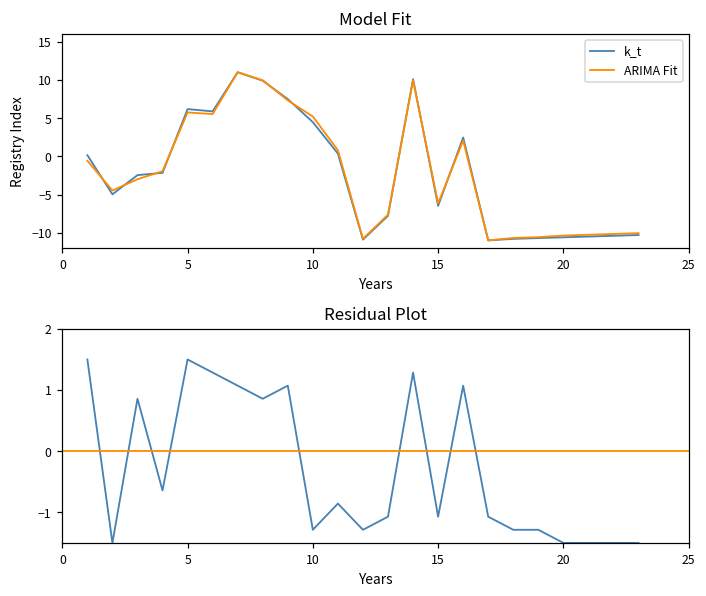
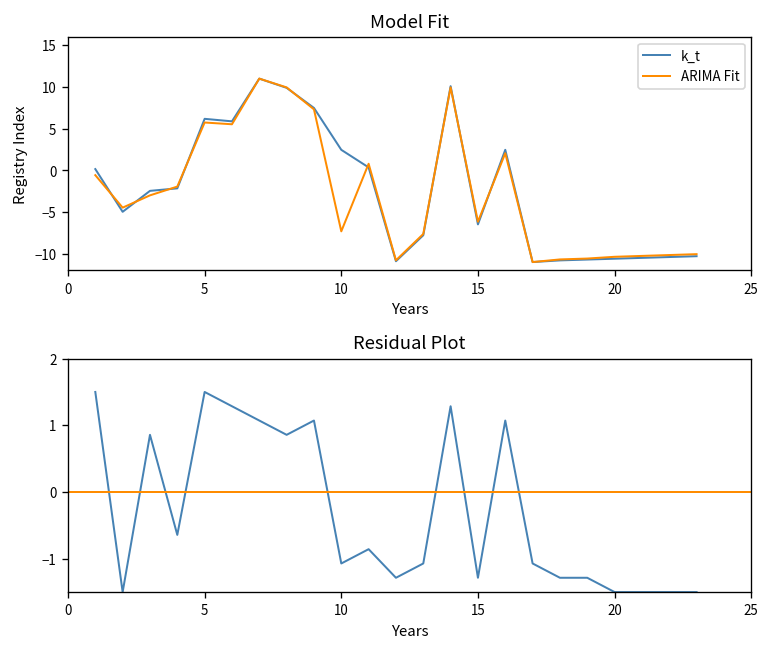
Model Fit, k_t, 10: 4 -> 2
Model Fit, ARIMA Fit, 10: 5 -> -7
Residual Plot, 10: -1.3 -> -1.1
Residual Plot, 15: -1.1 -> -1.3
